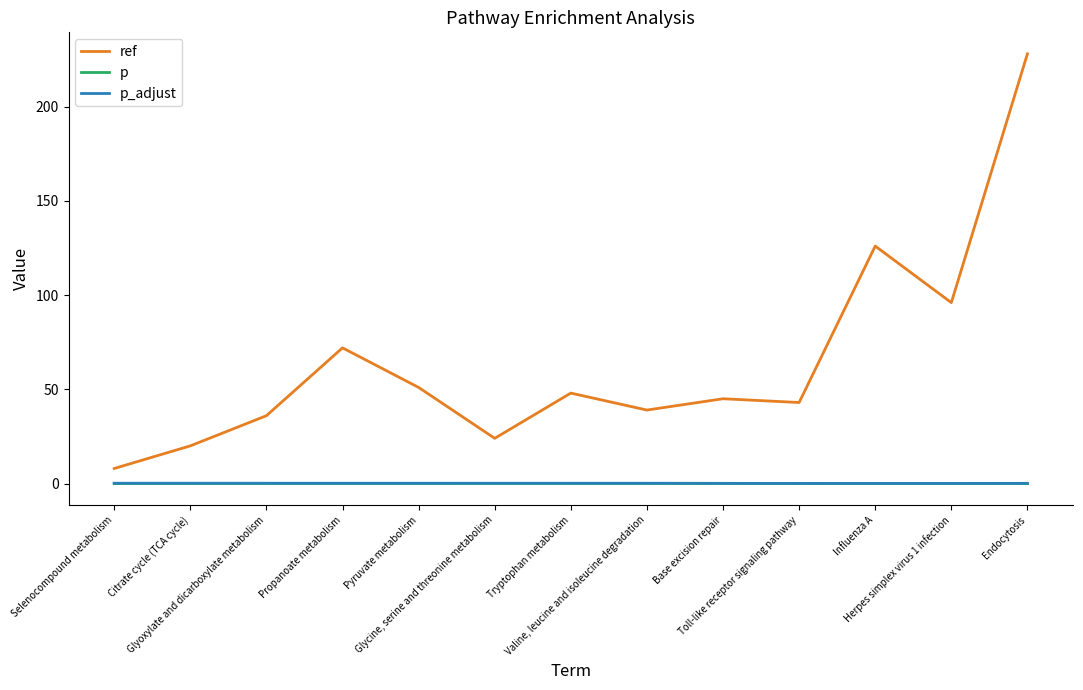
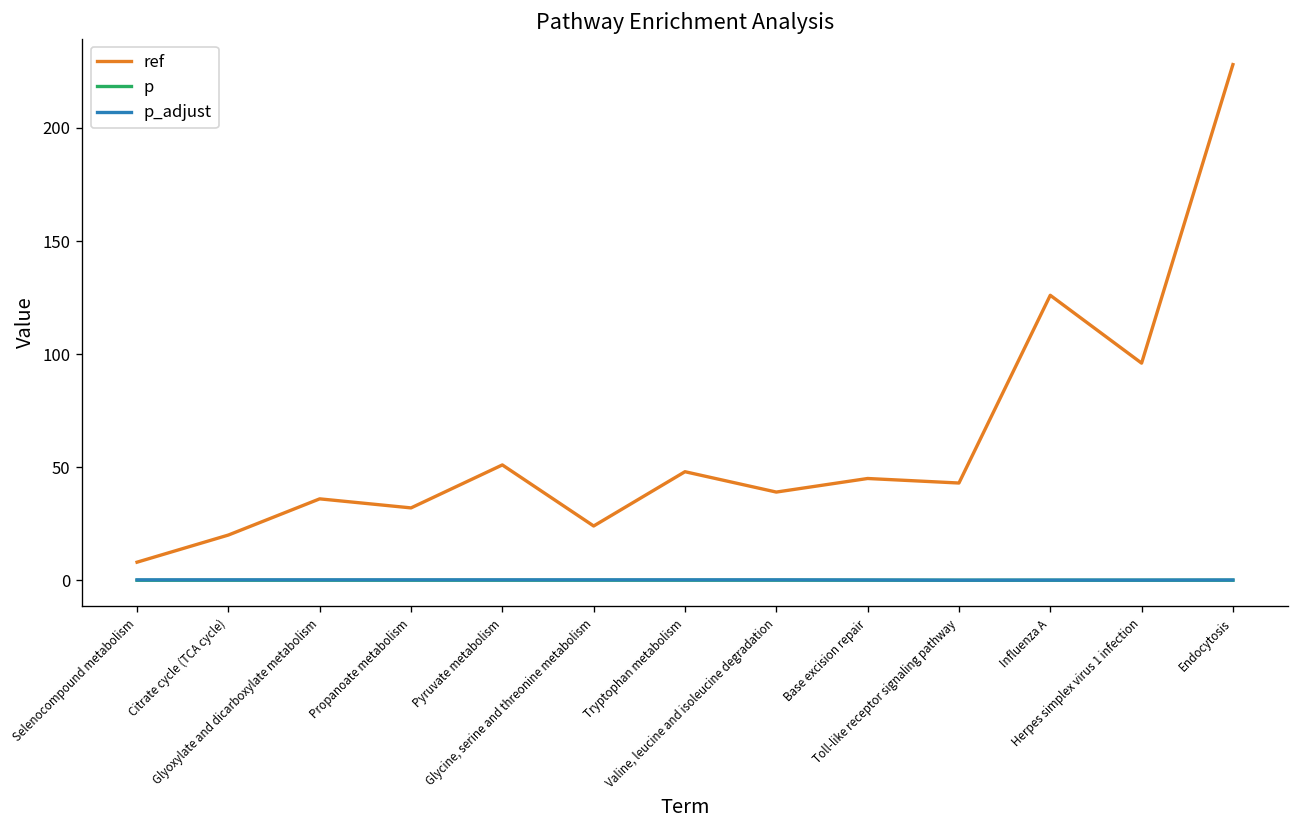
ref, Propanoate metabolism: 72 -> 32
